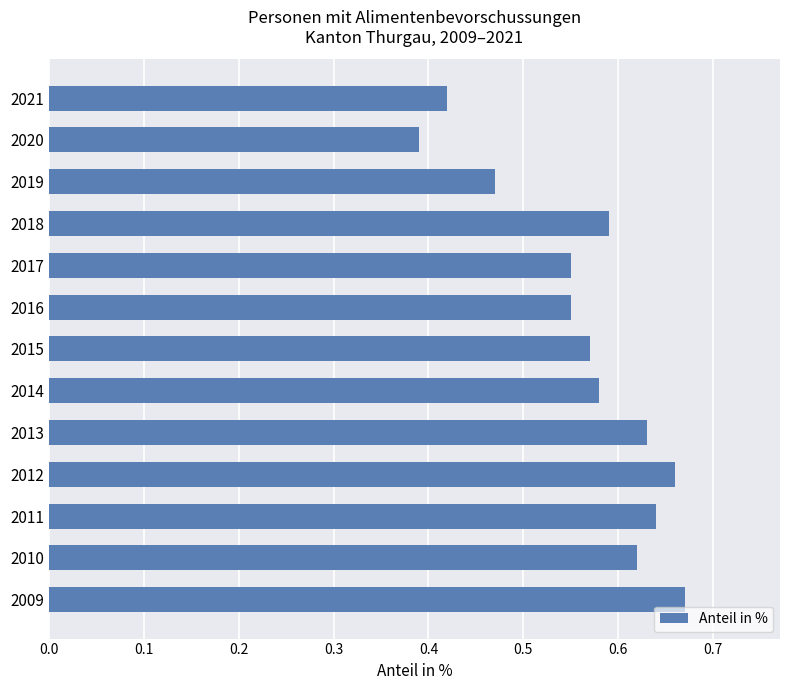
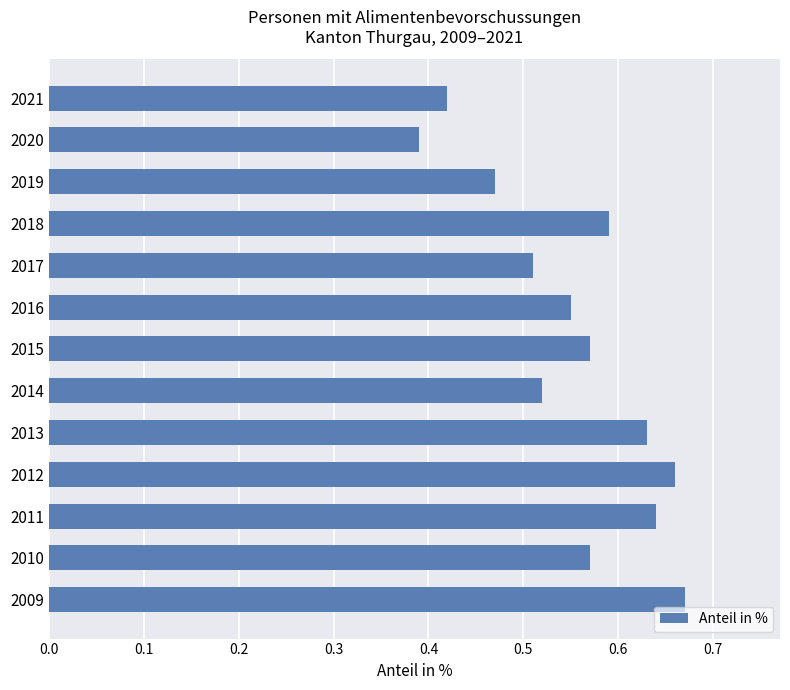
2017: 0.55 -> 0.51
2014: 0.58 -> 0.52
2010: 0.62 -> 0.57
